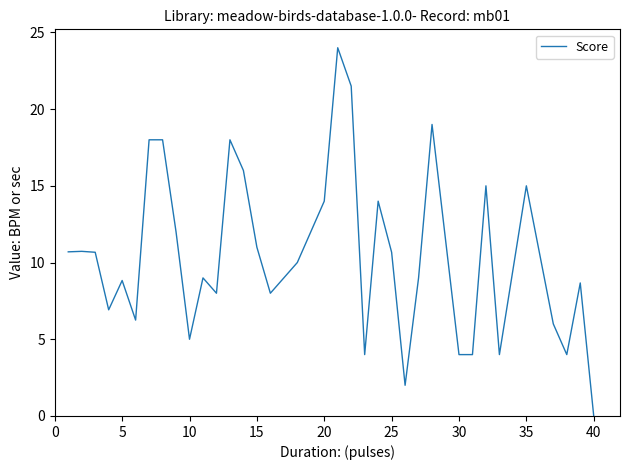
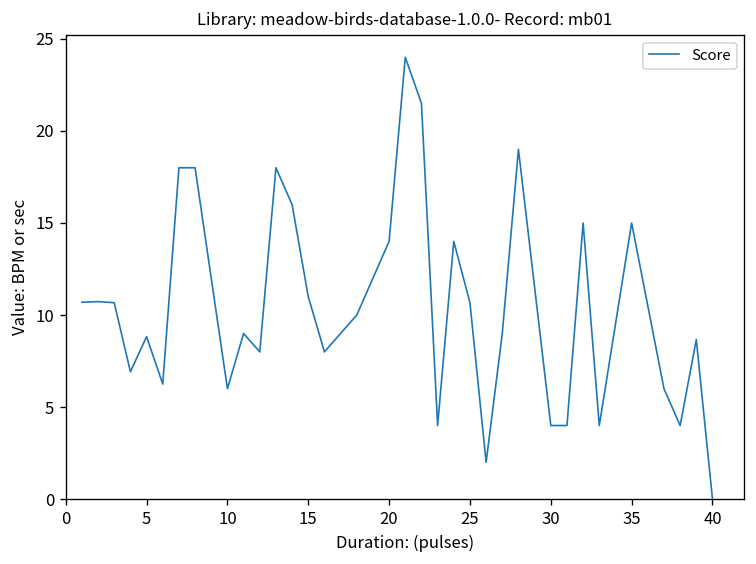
10: 5 -> 6
